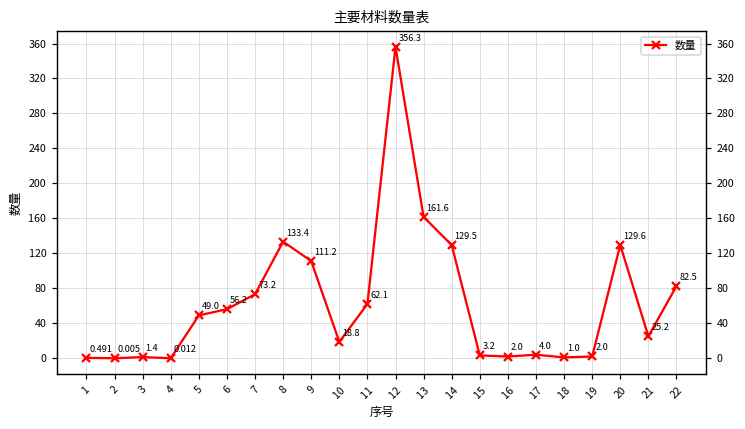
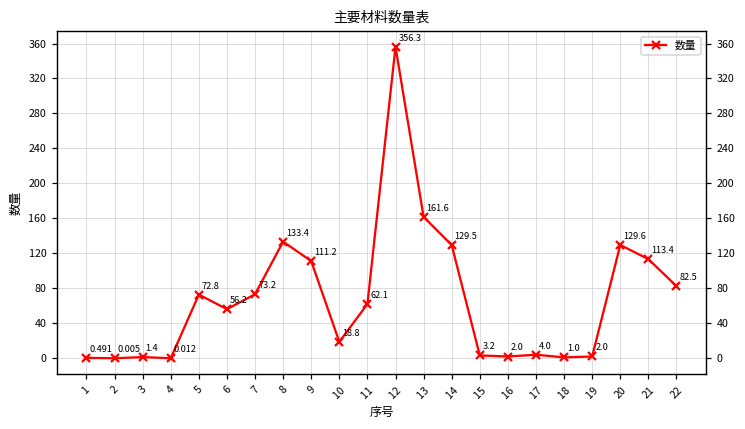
5: 49.0 -> 72.8
21: 25.2 -> 113.4
